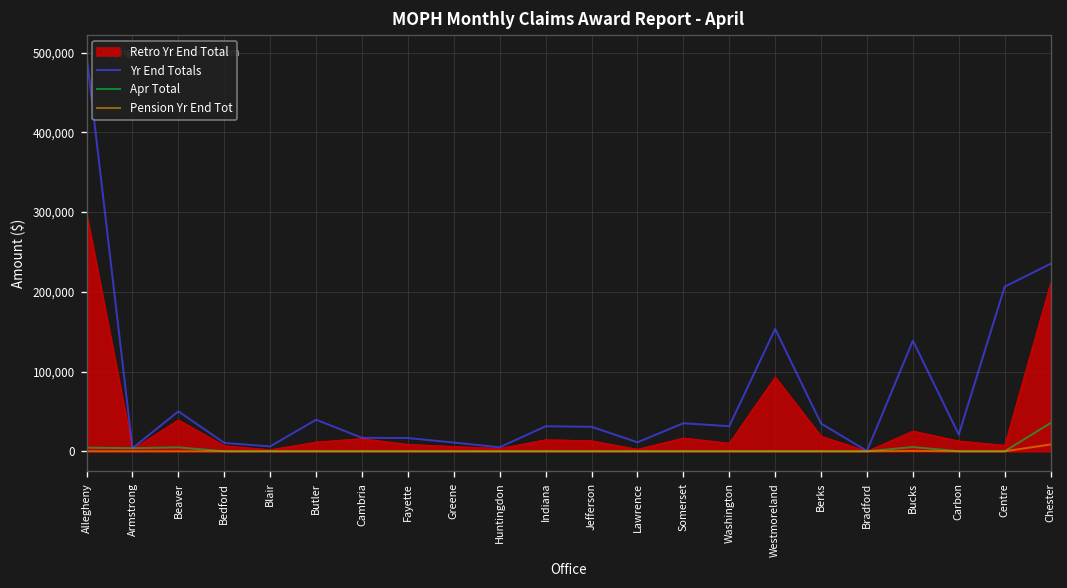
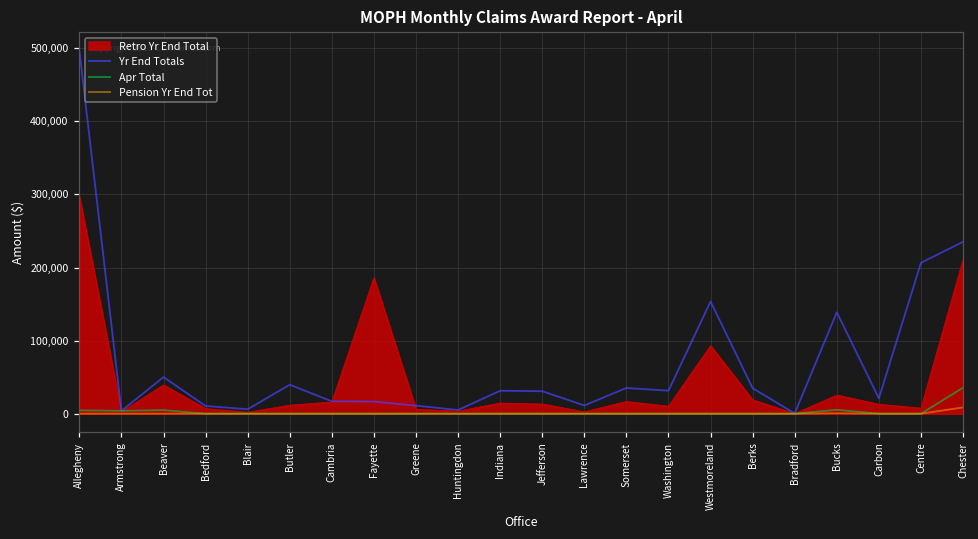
Retro Yr End Total, Fayette: 10,000 -> 190,000
